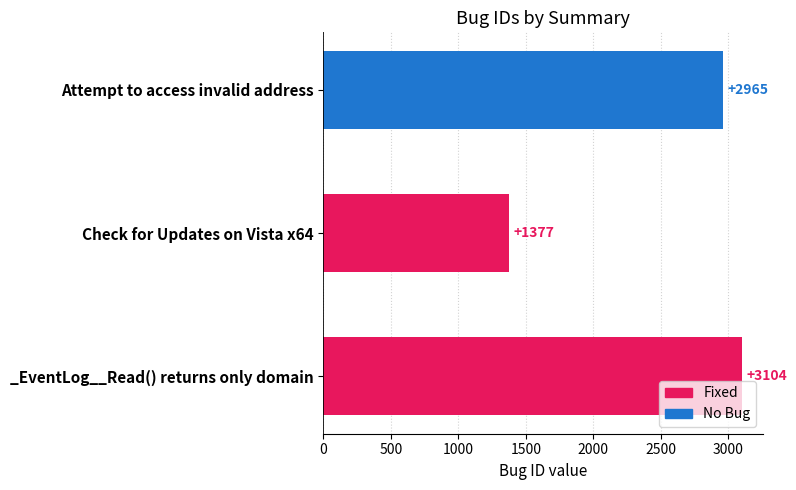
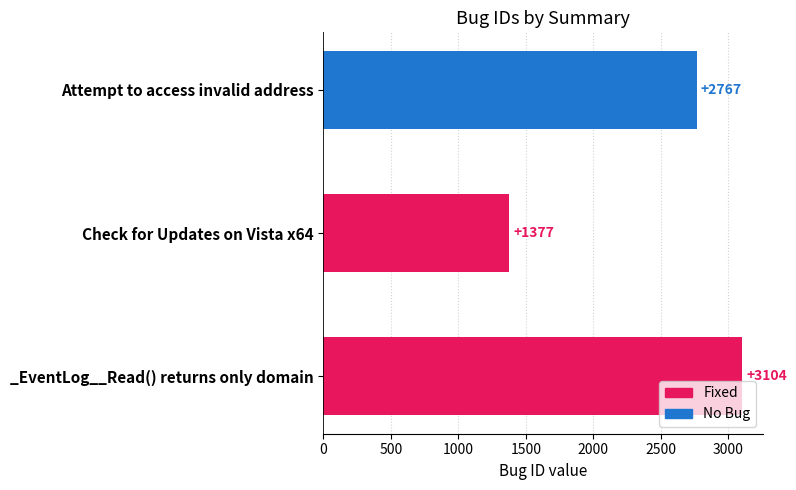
Attempt to access invalid address: +2965 -> +2767
